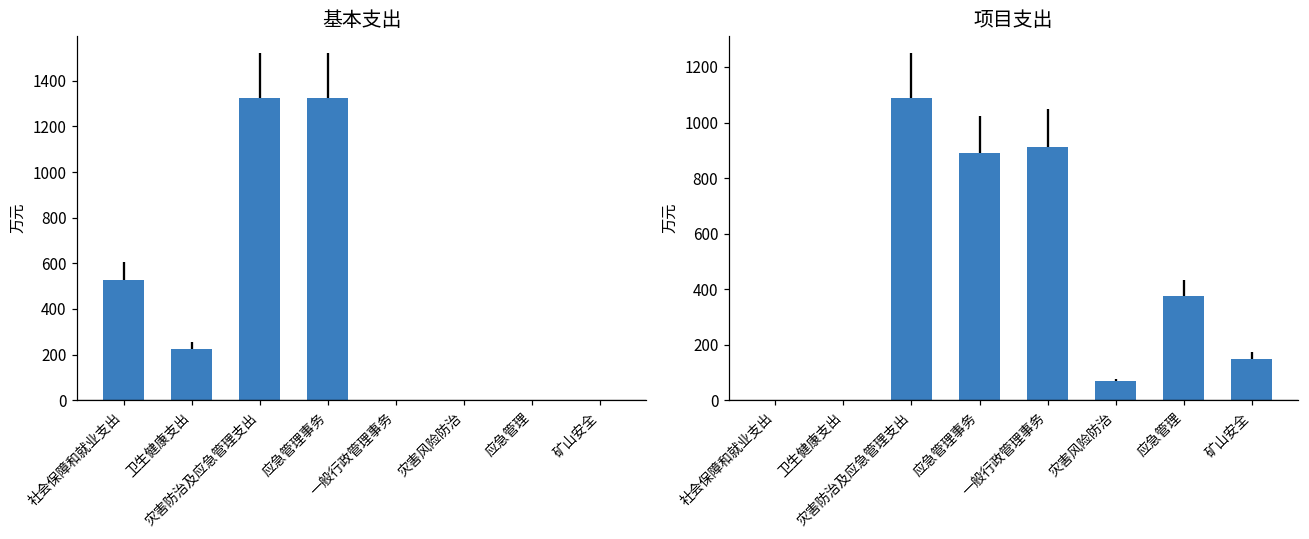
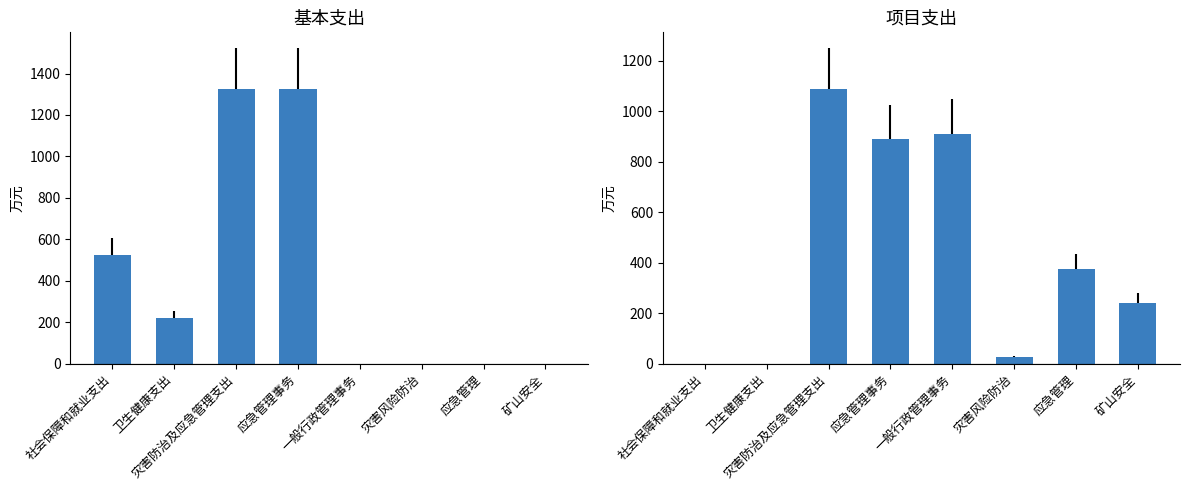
项目支出, 灾害风险防治: 70 -> 30
项目支出, 矿山安全: 150 -> 240
